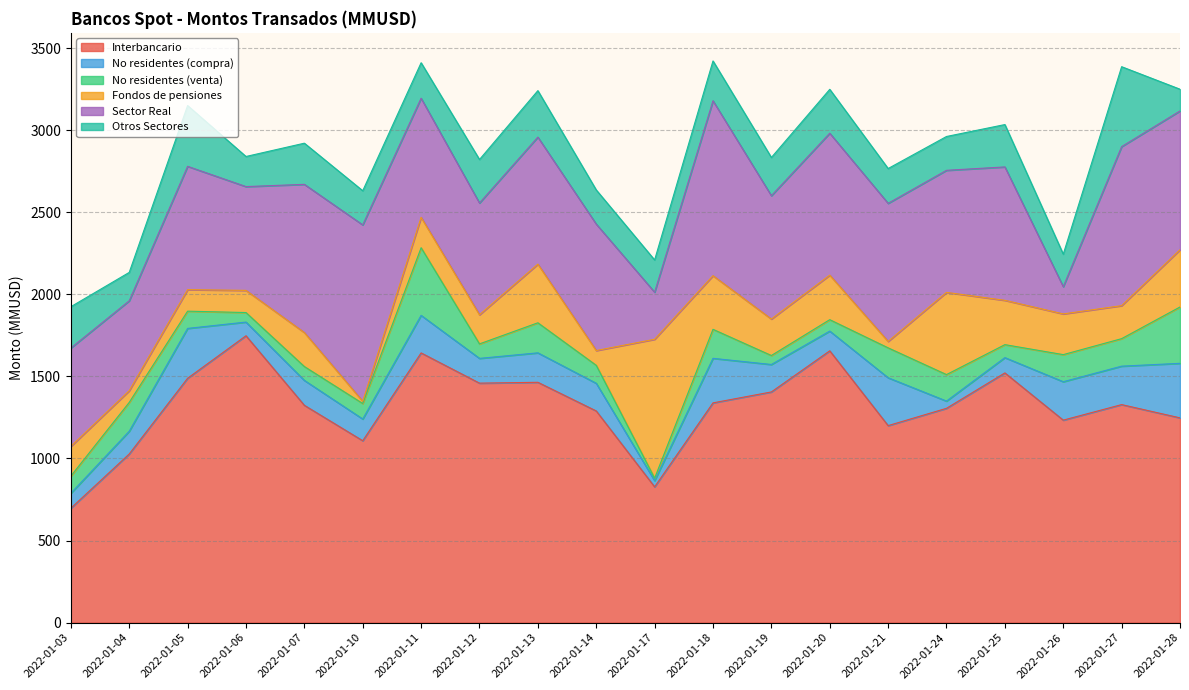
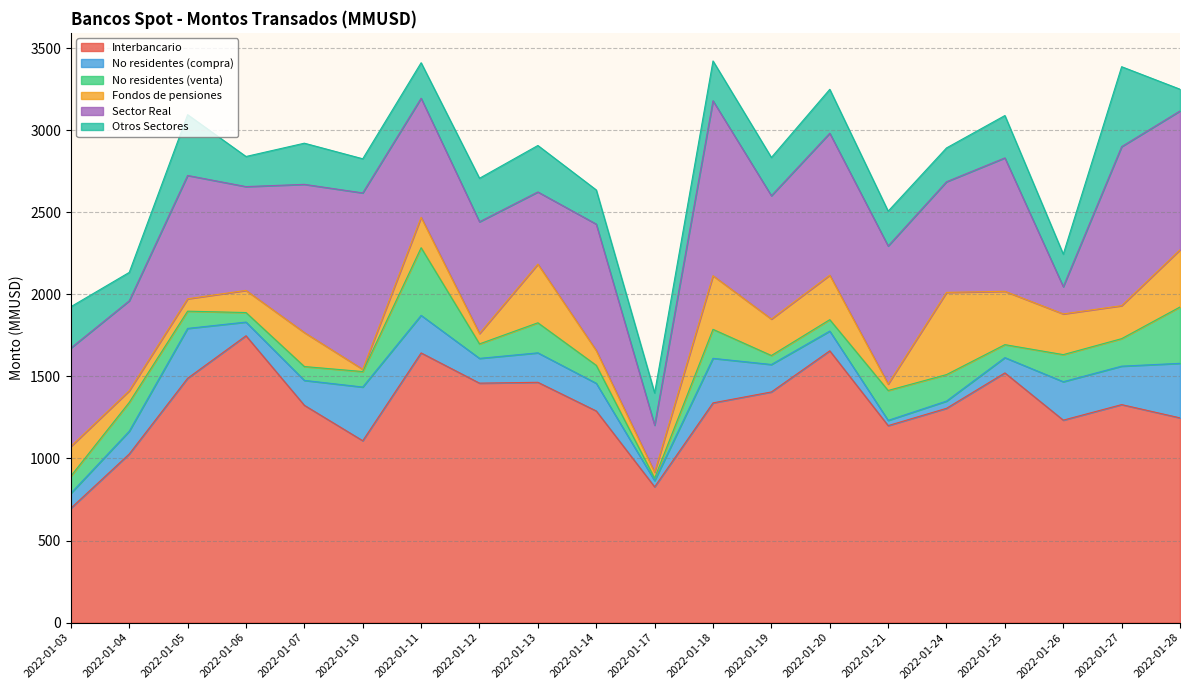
Fondos de pensiones, 2022-01-05: 130 -> 80
No residentes (compra), 2022-01-10: 130 -> 330
Fondos de pensiones, 2022-01-12: 180 -> 60
Sector Real, 2022-01-13: 770 -> 440
Fondos de pensiones, 2022-01-17: 850 -> 40
No residentes (compra), 2022-01-21: 290 -> 30
Sector Real, 2022-01-24: 740 -> 670
Fondos de pensiones, 2022-01-25: 270 -> 330
